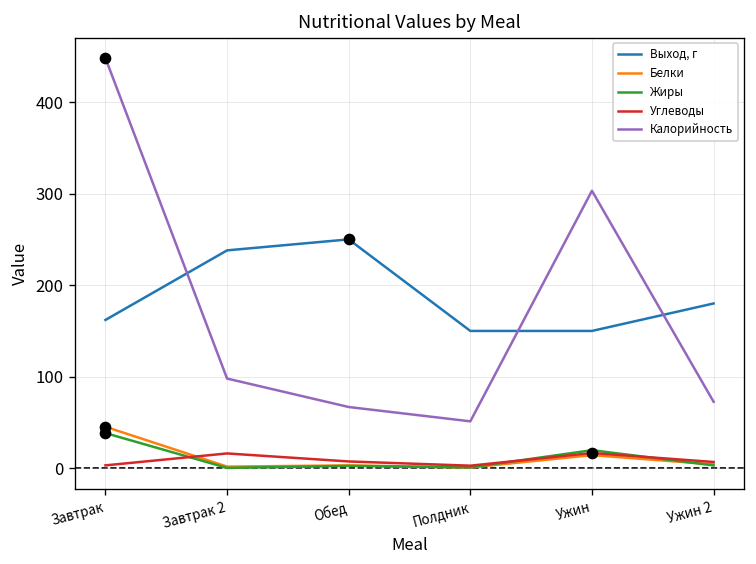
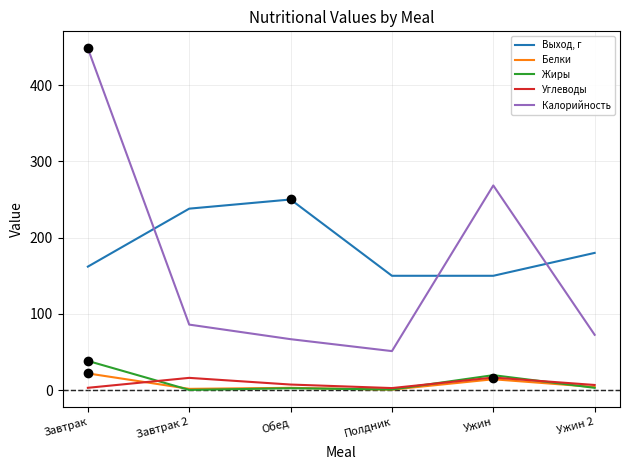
Белки, Завтрак: 50 -> 20
Калорийность, Завтрак 2: 100 -> 90
Калорийность, Ужин: 300 -> 270
